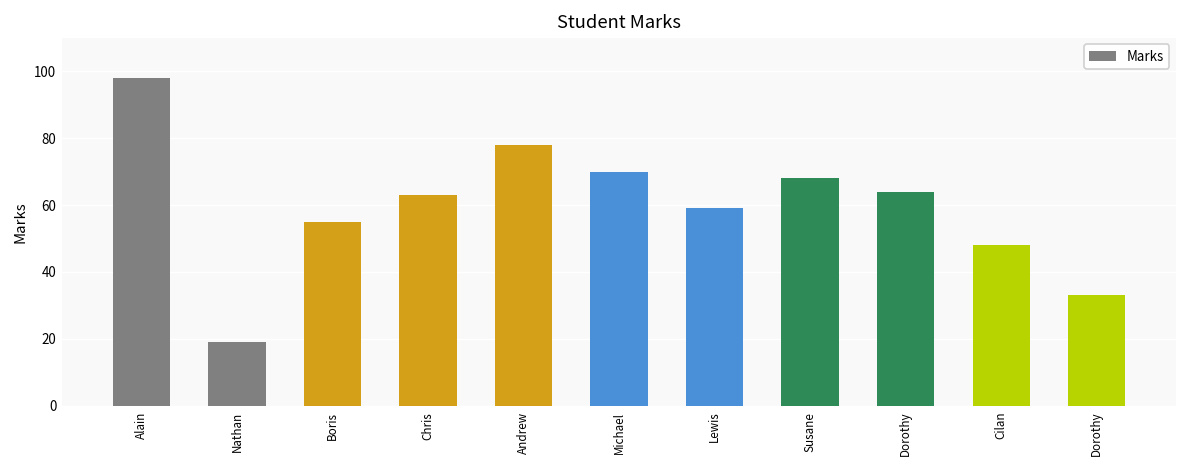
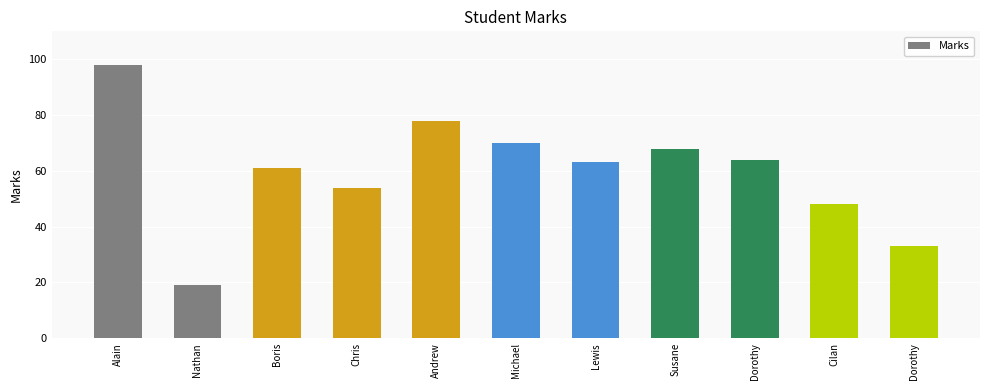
Boris: 55 -> 61
Chris: 63 -> 54
Lewis: 59 -> 63
